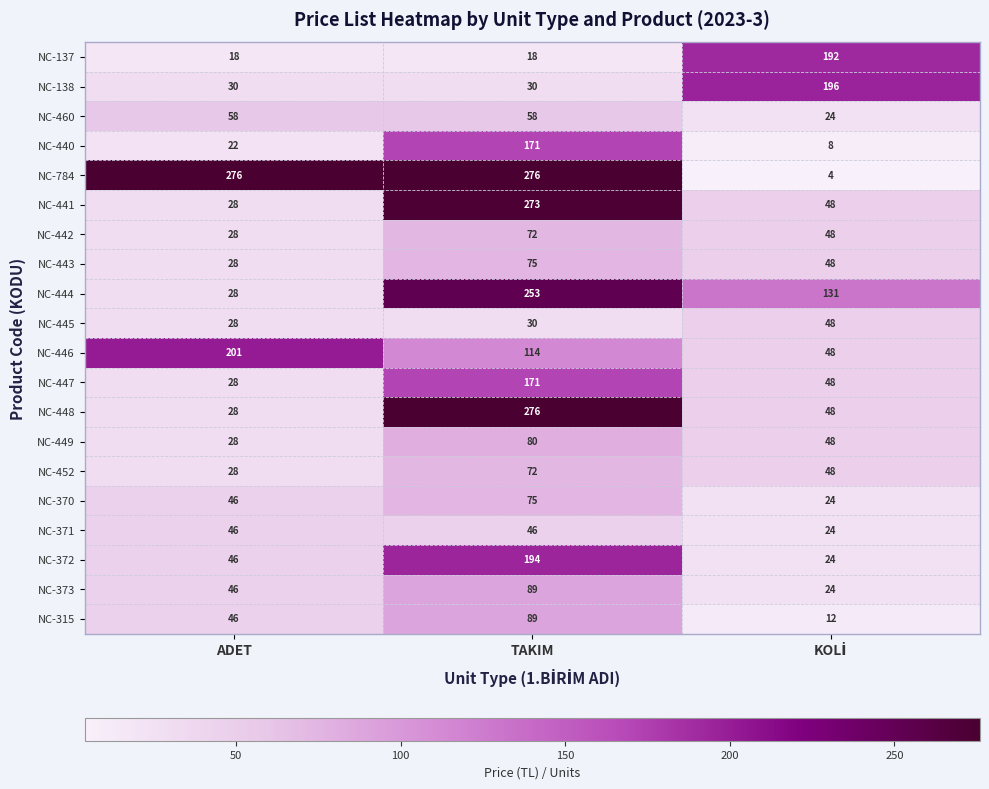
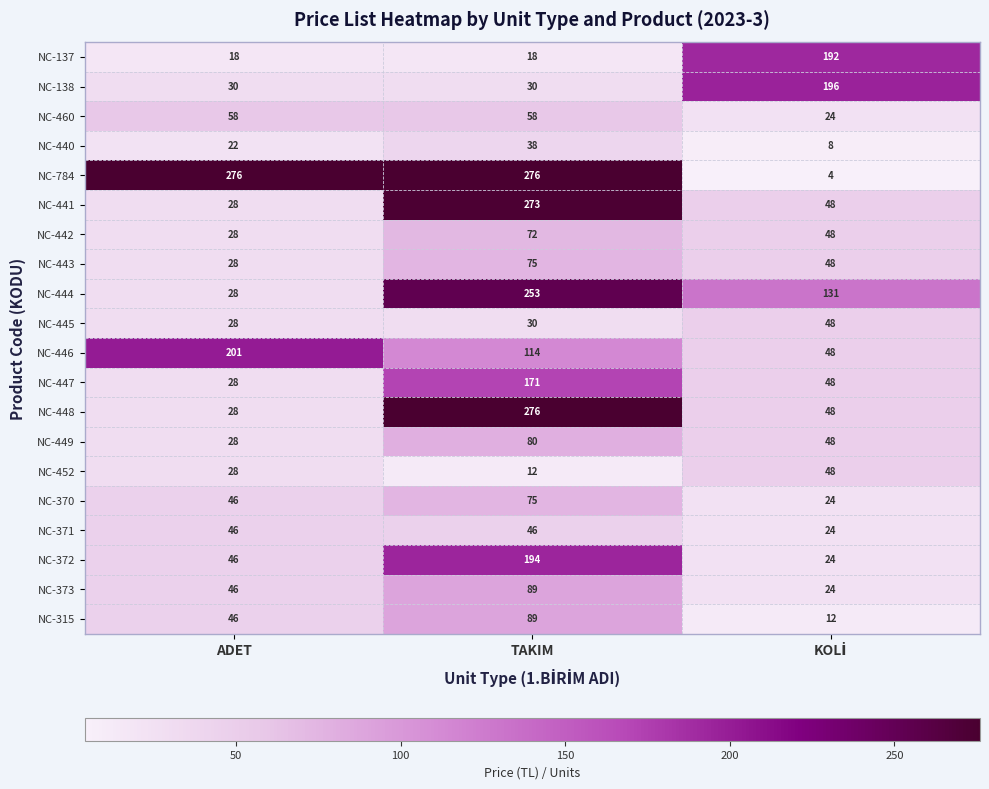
NC-440, TAKIM: 171 -> 38
NC-452, TAKIM: 72 -> 12
